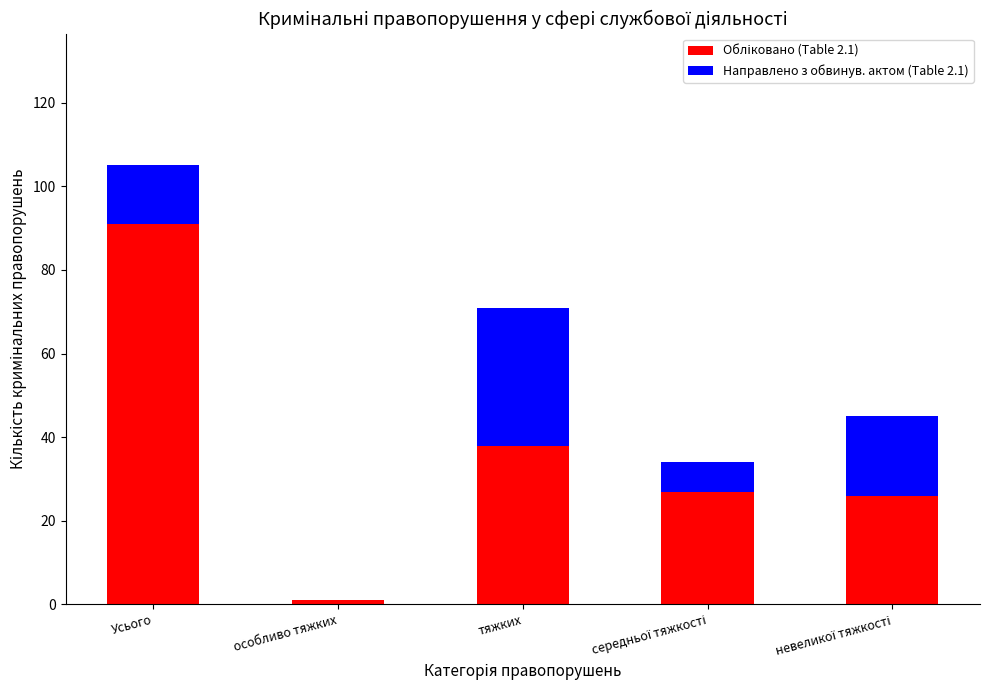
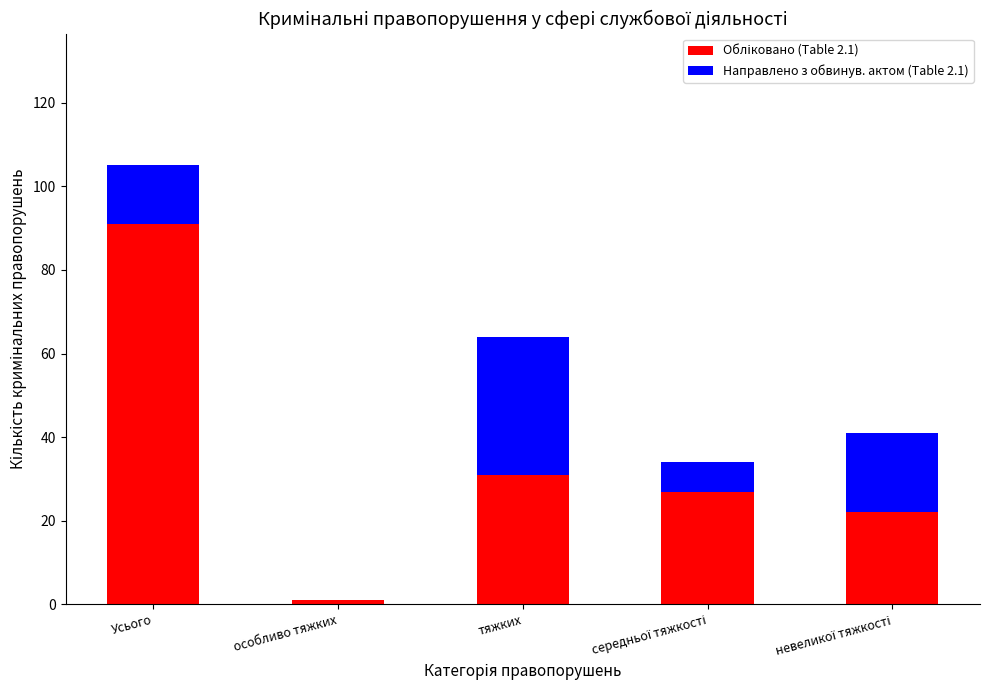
Обліковано (Table 2.1), тяжких: 38 -> 31
Обліковано (Table 2.1), невеликої тяжкості: 26 -> 22
